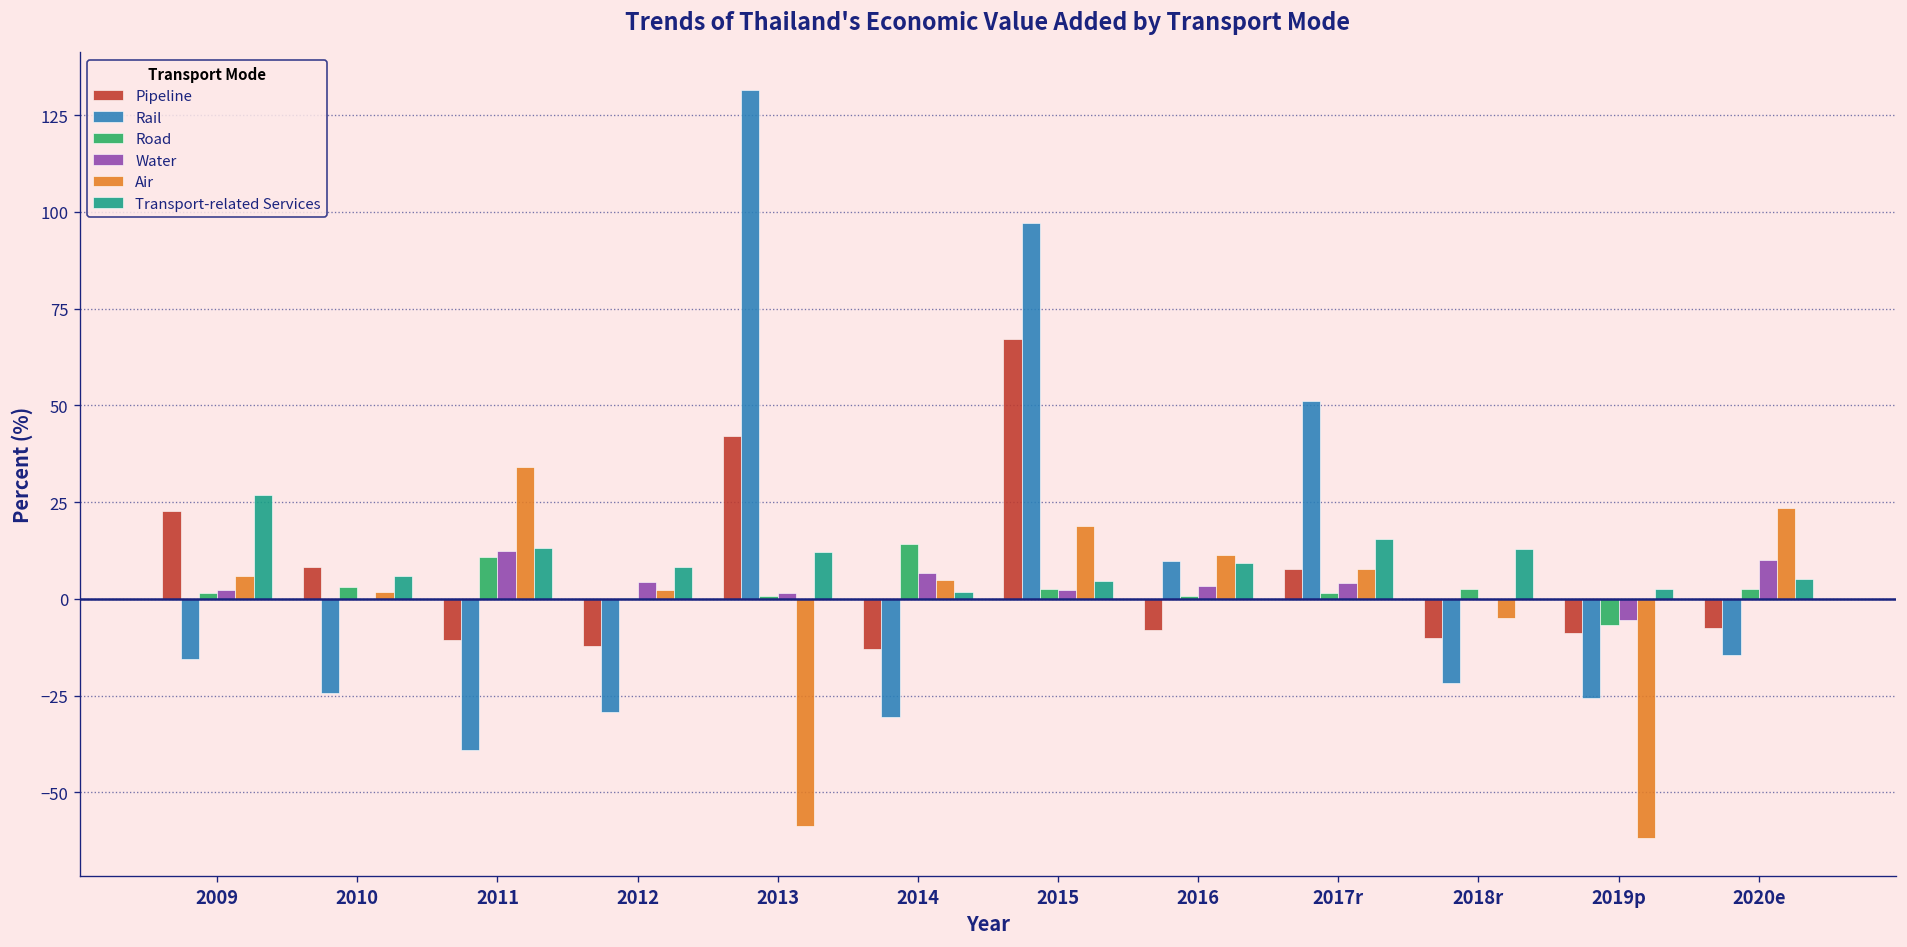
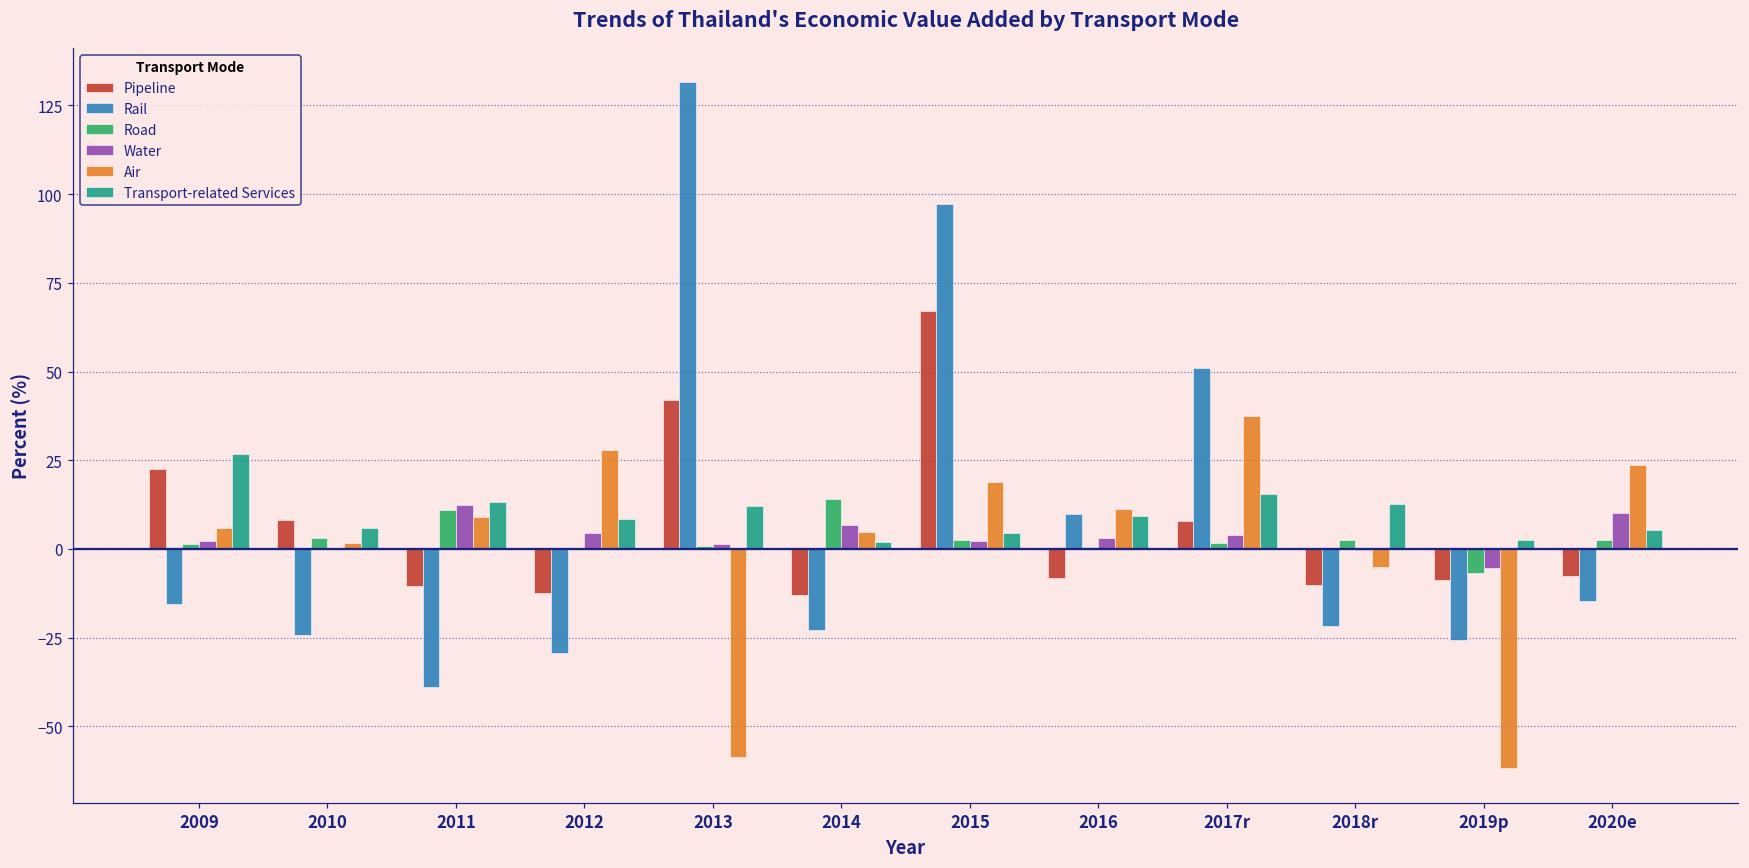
Air, 2011: 34 -> 9
Air, 2012: 2 -> 28
Rail, 2014: -31 -> -23
Air, 2017r: 8 -> 38
